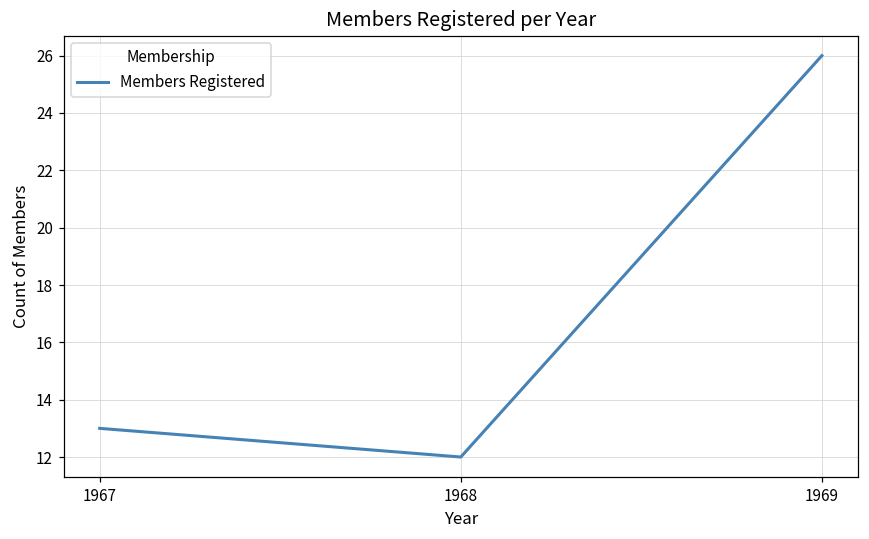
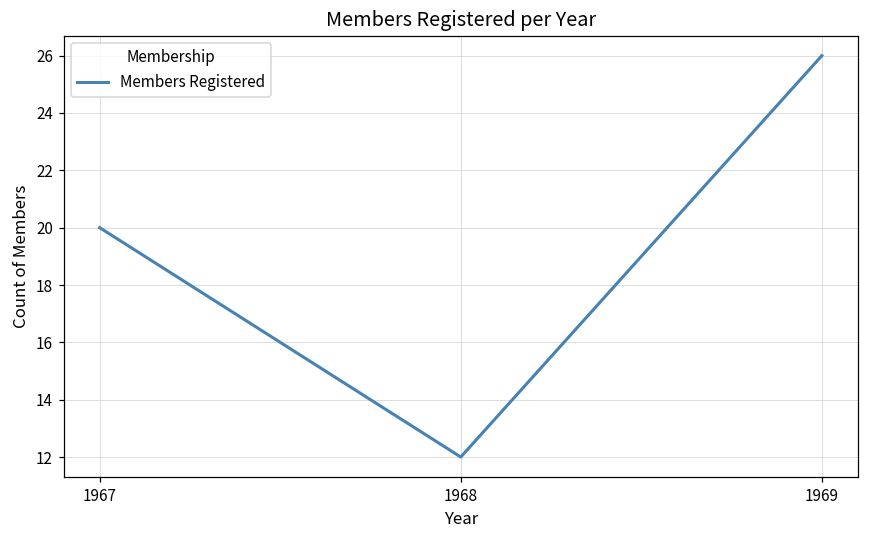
1967: 13 -> 20
